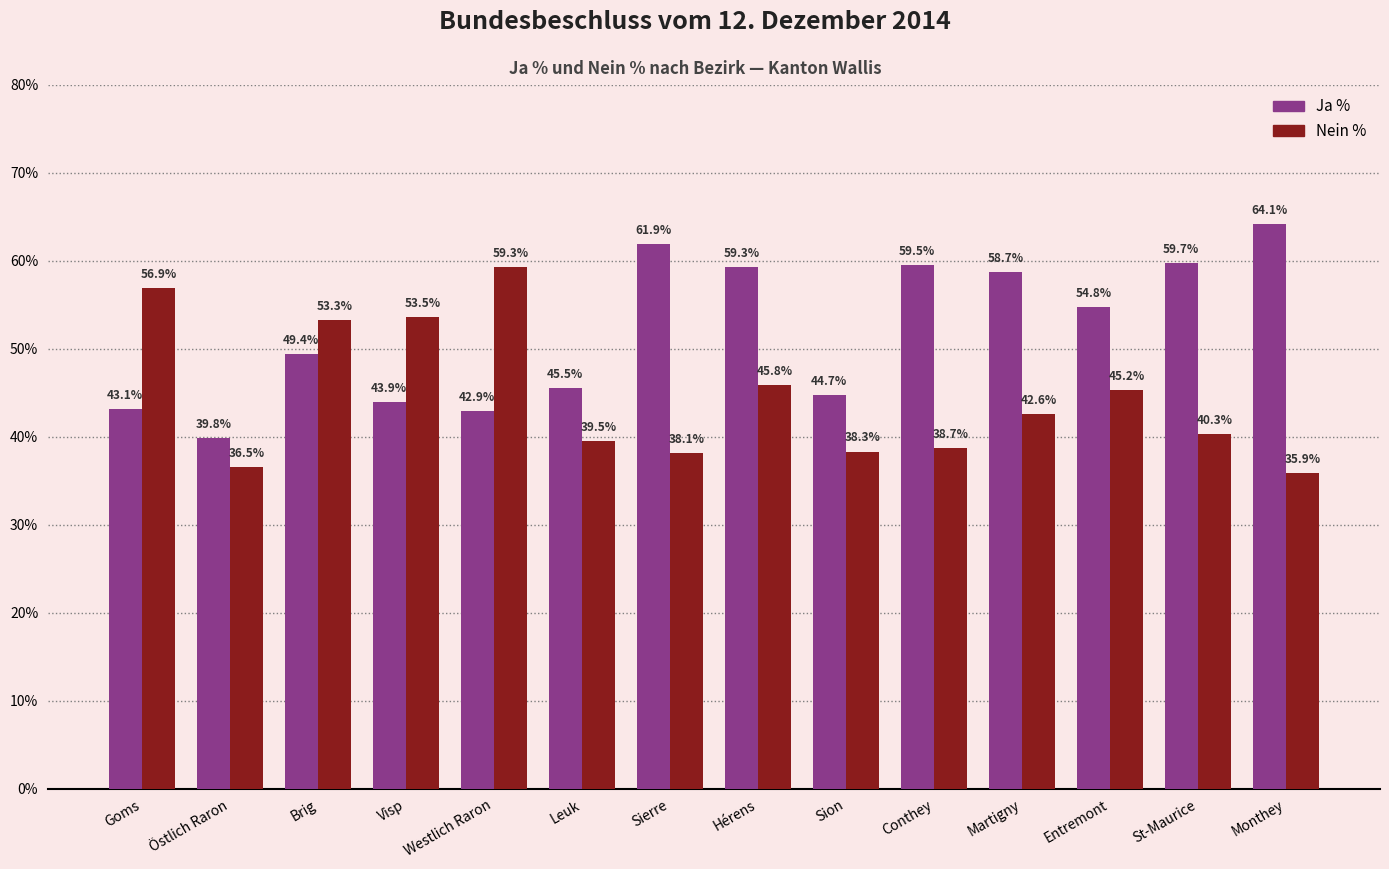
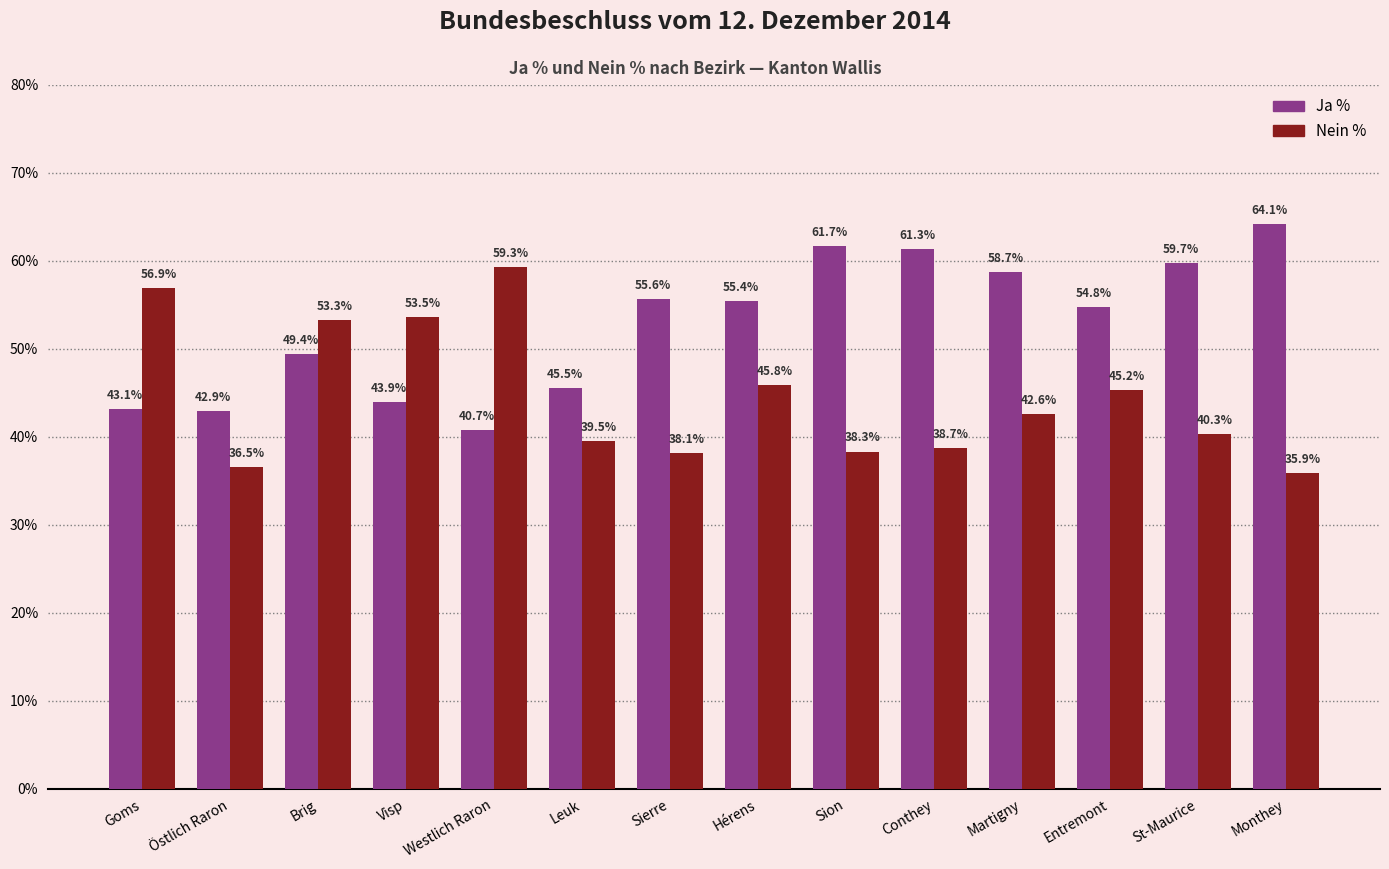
Ja %, Östlich Raron: 39.8% -> 42.9%
Ja %, Westlich Raron: 42.9% -> 40.7%
Ja %, Sierre: 61.9% -> 55.6%
Ja %, Hérens: 59.3% -> 55.4%
Ja %, Sion: 44.7% -> 61.7%
Ja %, Conthey: 59.5% -> 61.3%
